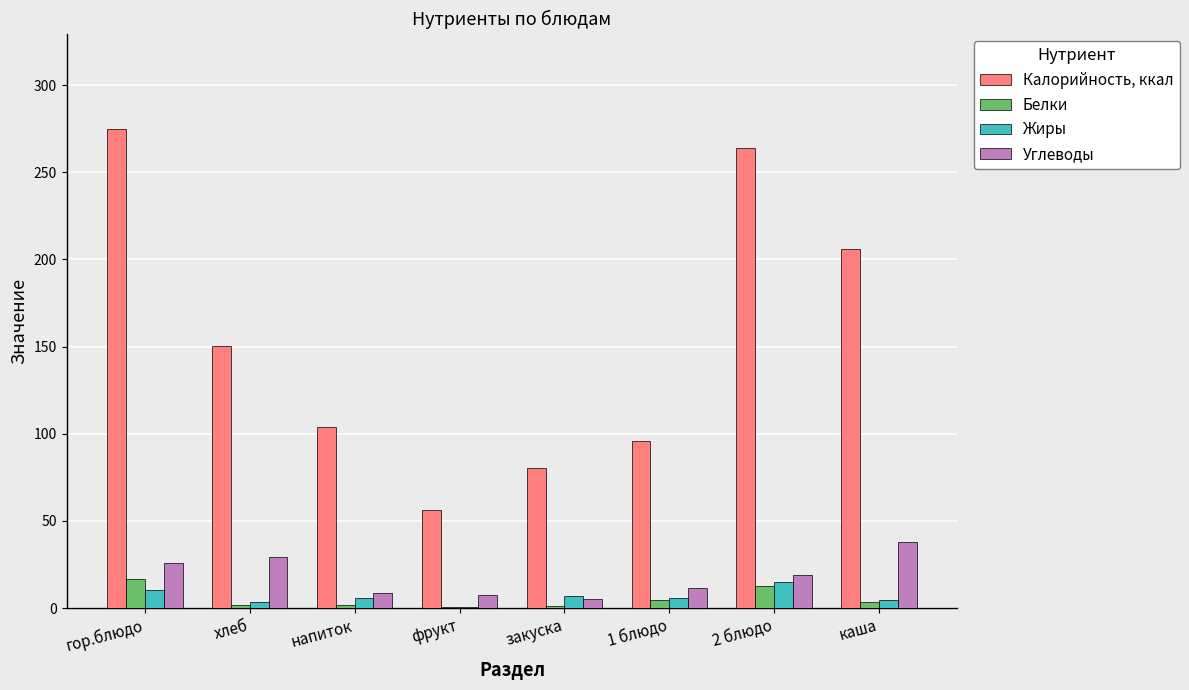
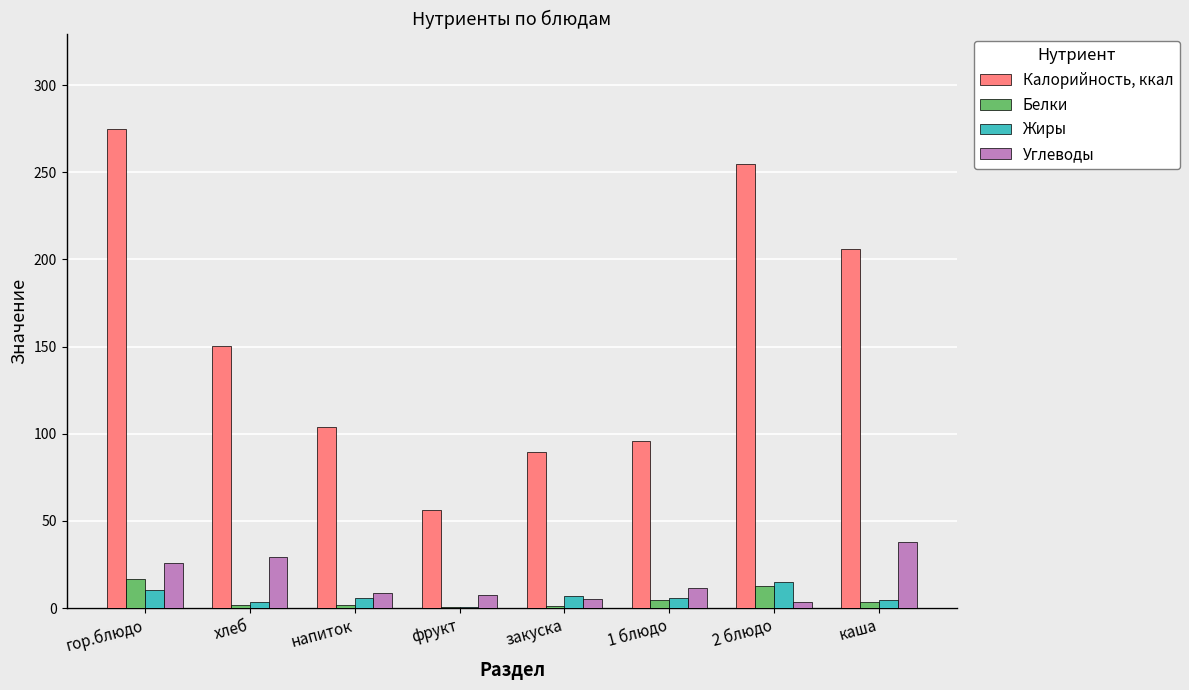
Калорийность, ккал, закуска: 81 -> 90
Калорийность, ккал, 2 блюдо: 264 -> 255
Углеводы, 2 блюдо: 19 -> 4
